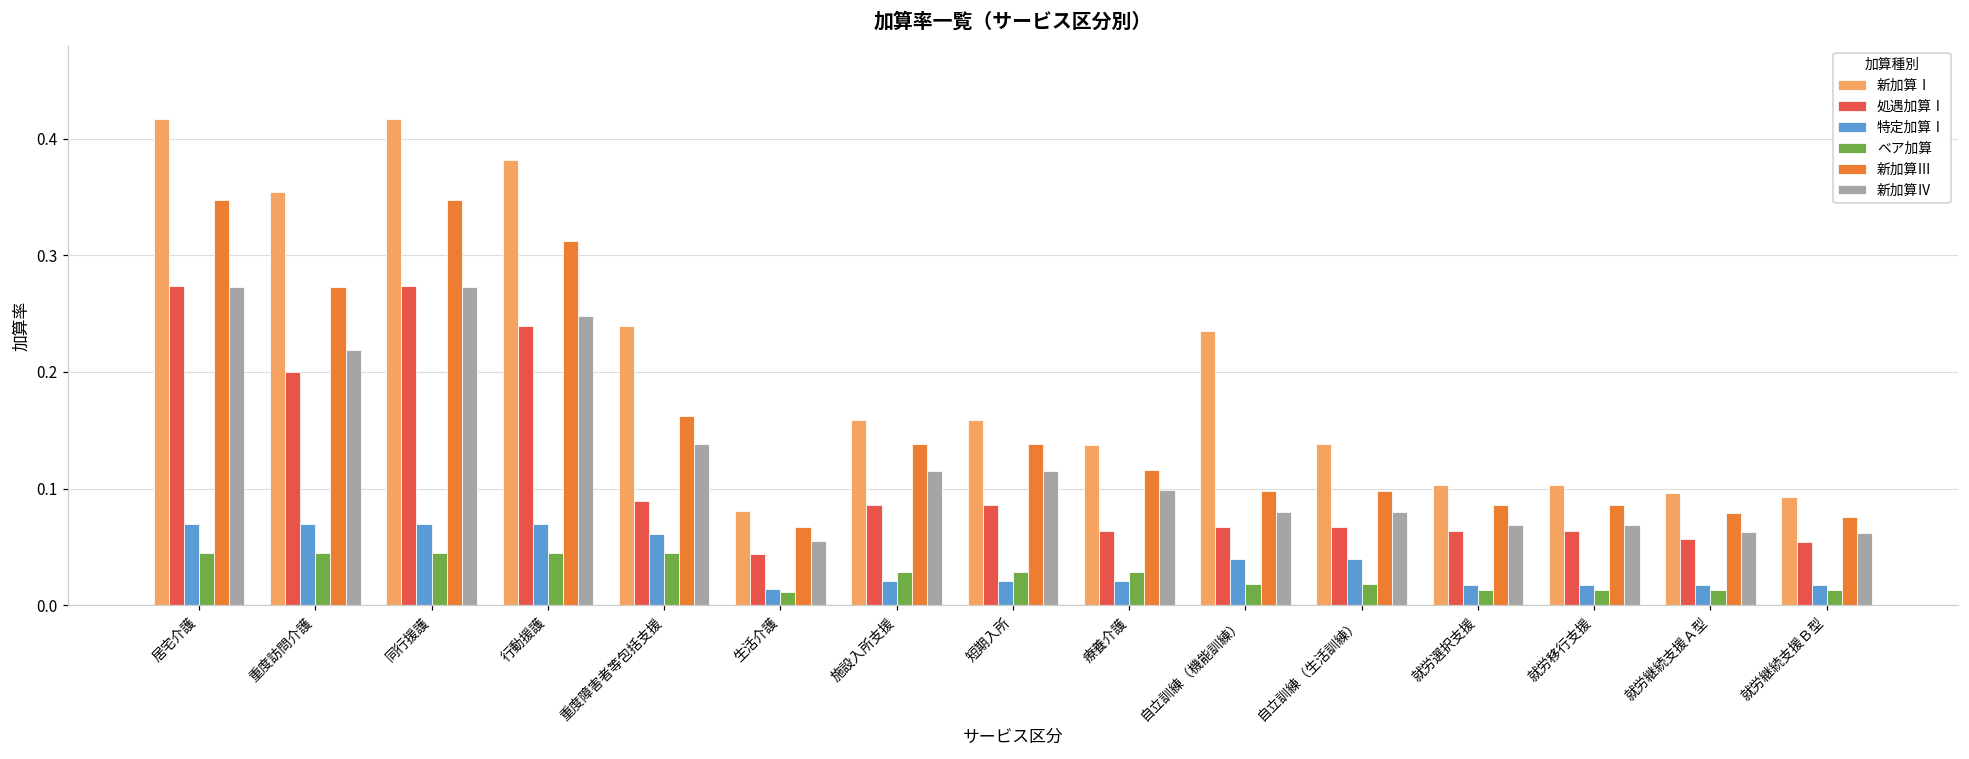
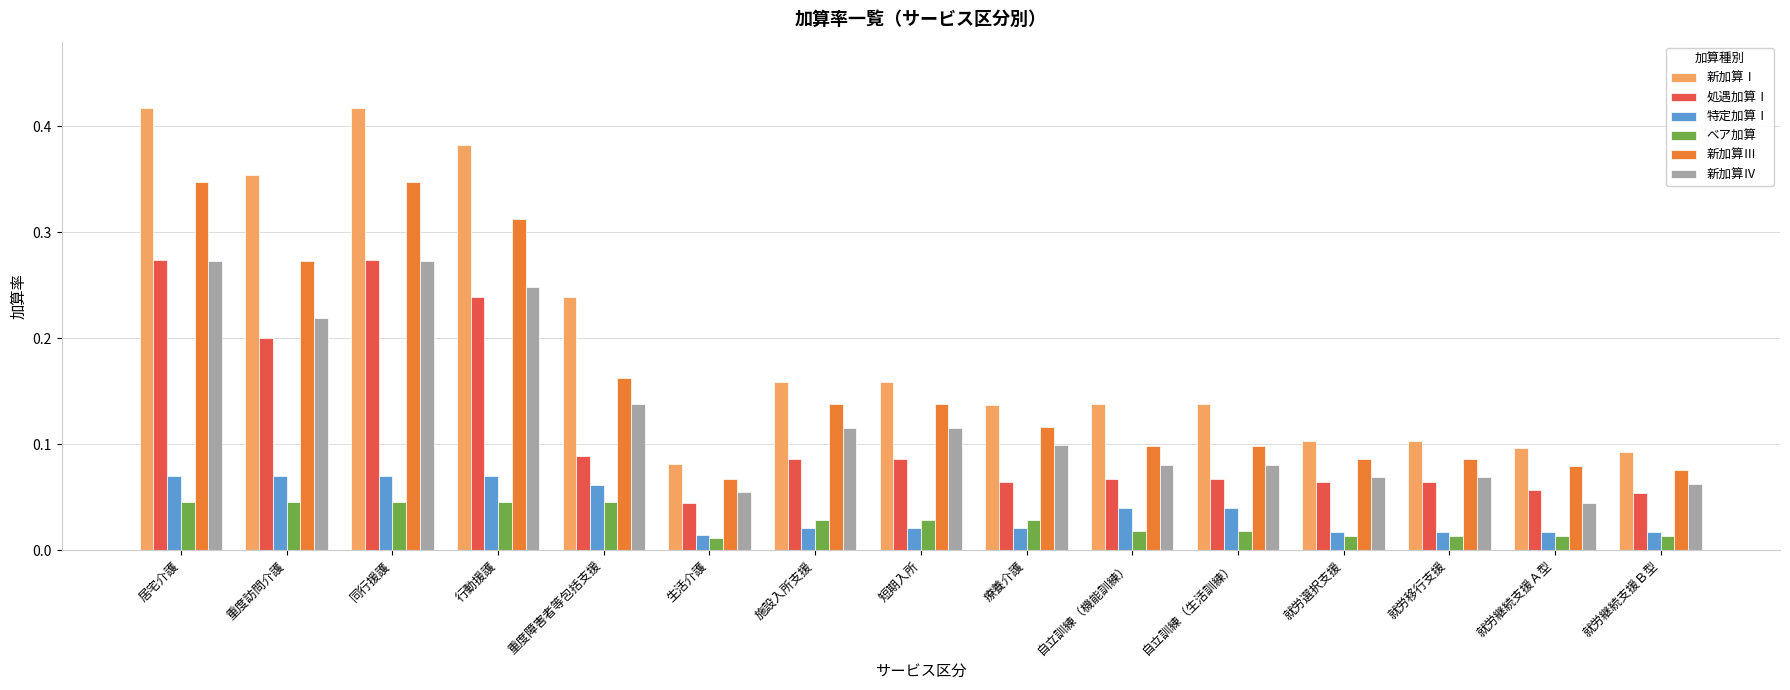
新加算Ⅰ, 自立訓練（機能訓練）: 0.235 -> 0.138
新加算Ⅳ, 就労継続支援Ａ型: 0.063 -> 0.044
